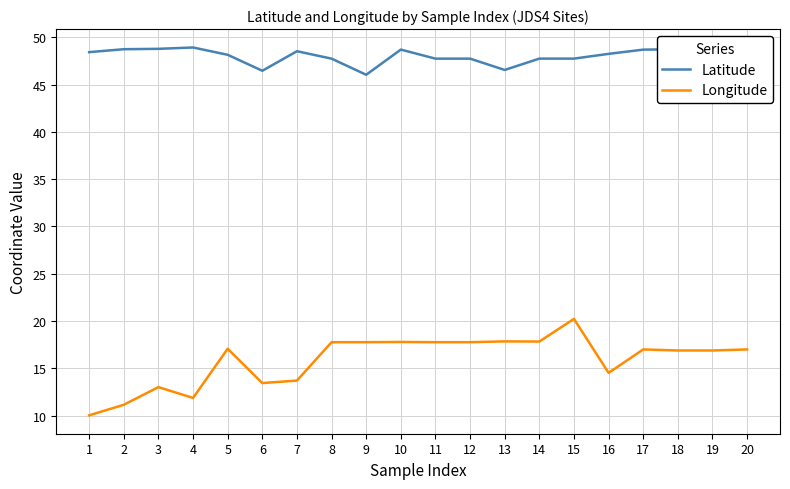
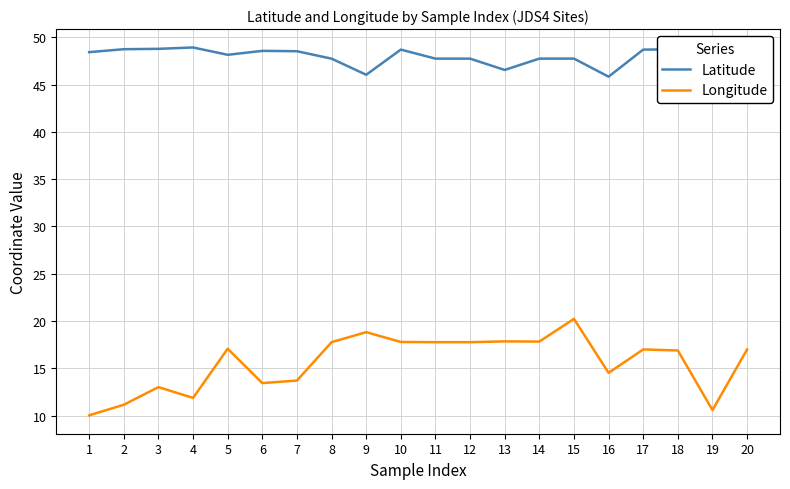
Latitude, 6: 46 -> 49
Longitude, 9: 18 -> 19
Latitude, 16: 48 -> 46
Longitude, 19: 17 -> 11
